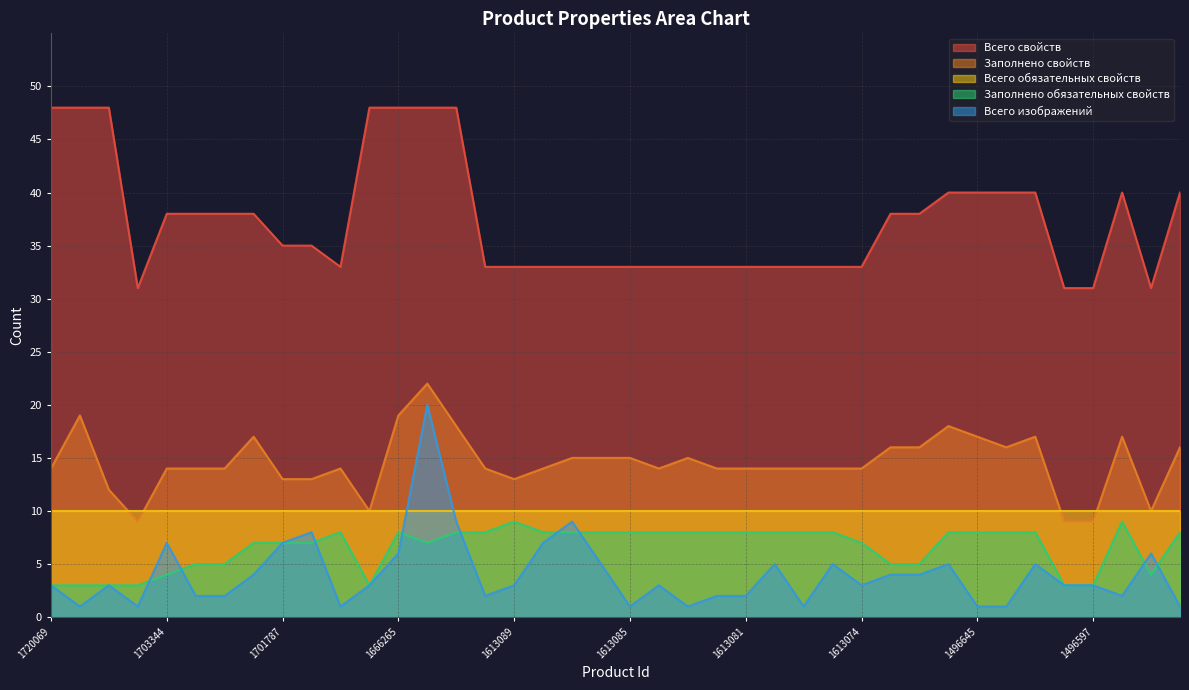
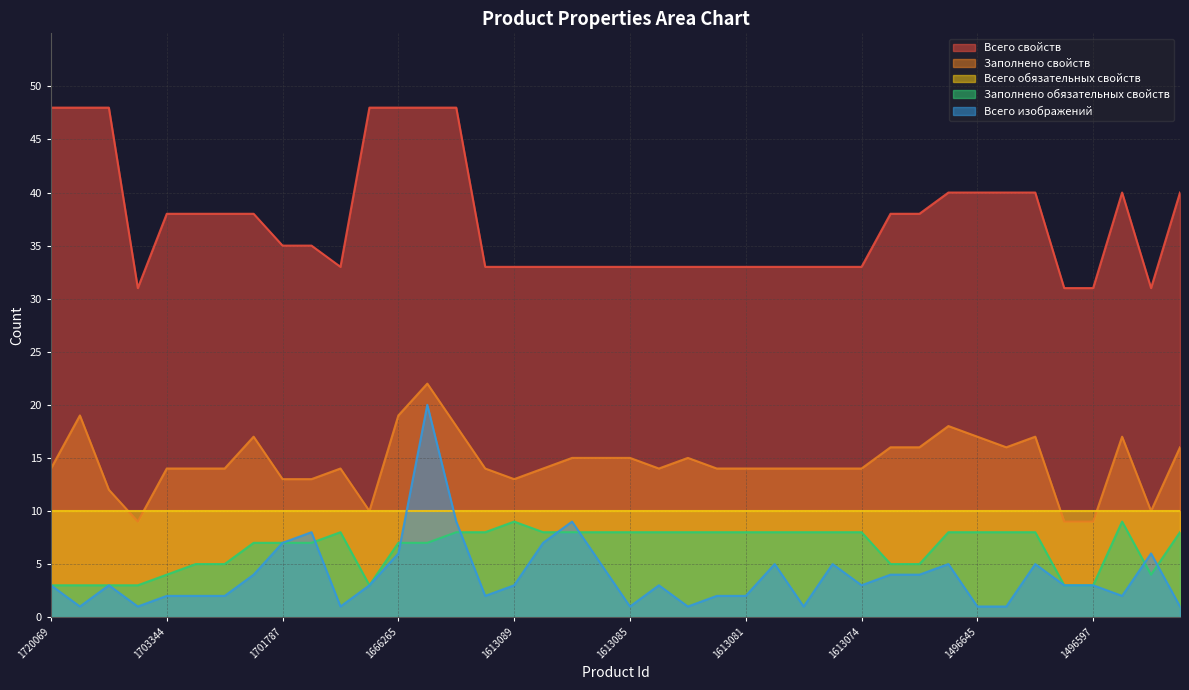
Всего изображений, 1703344: 7 -> 2
Заполнено обязательных свойств, 1666265: 8 -> 7
Заполнено обязательных свойств, 1613074: 7 -> 8
